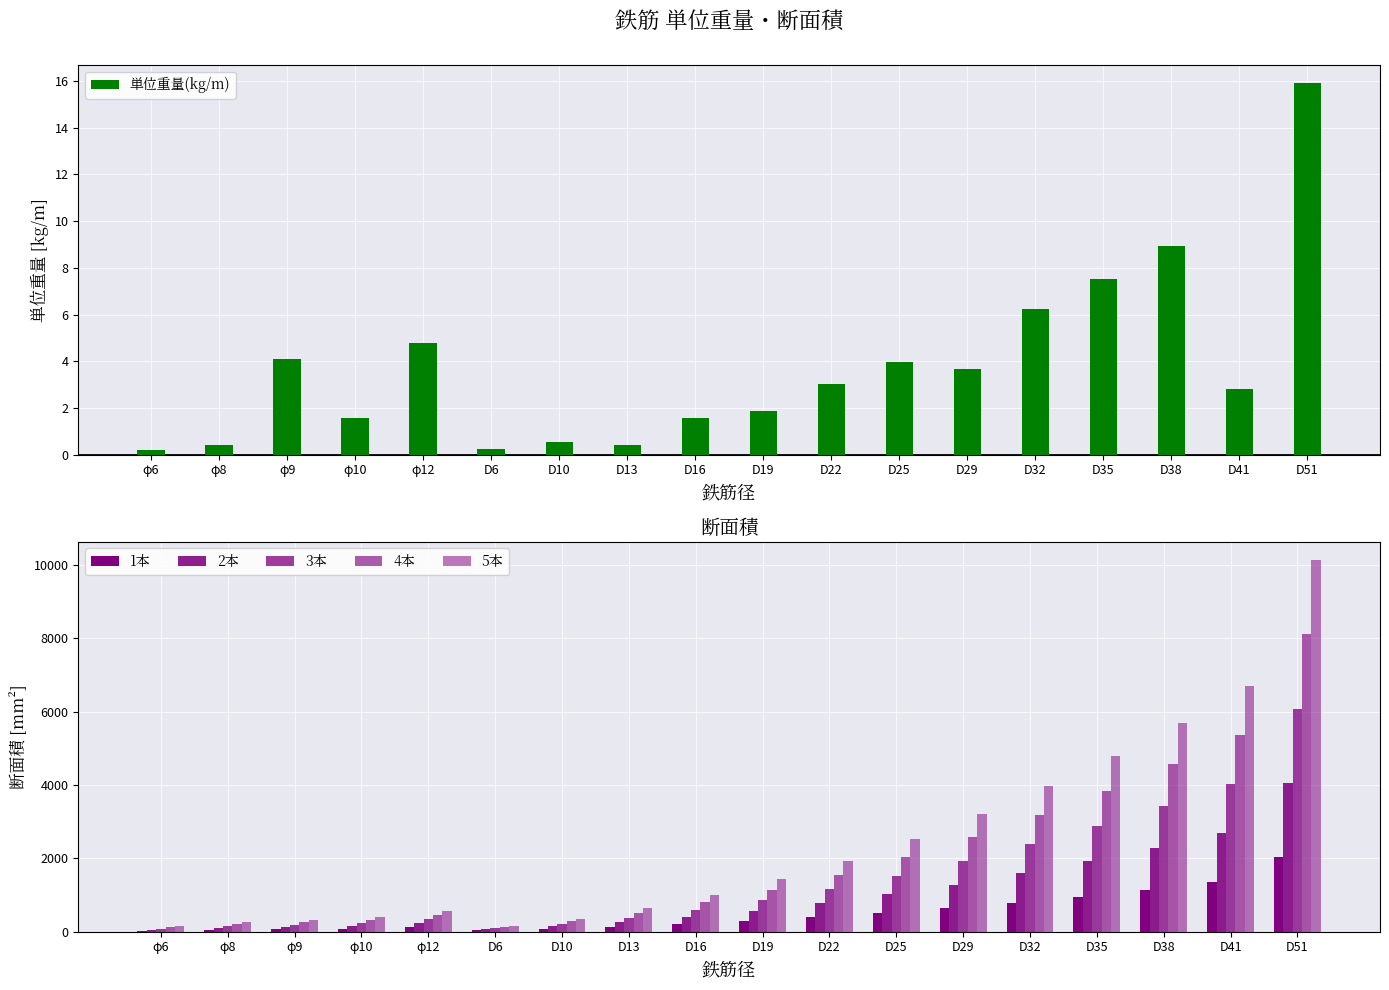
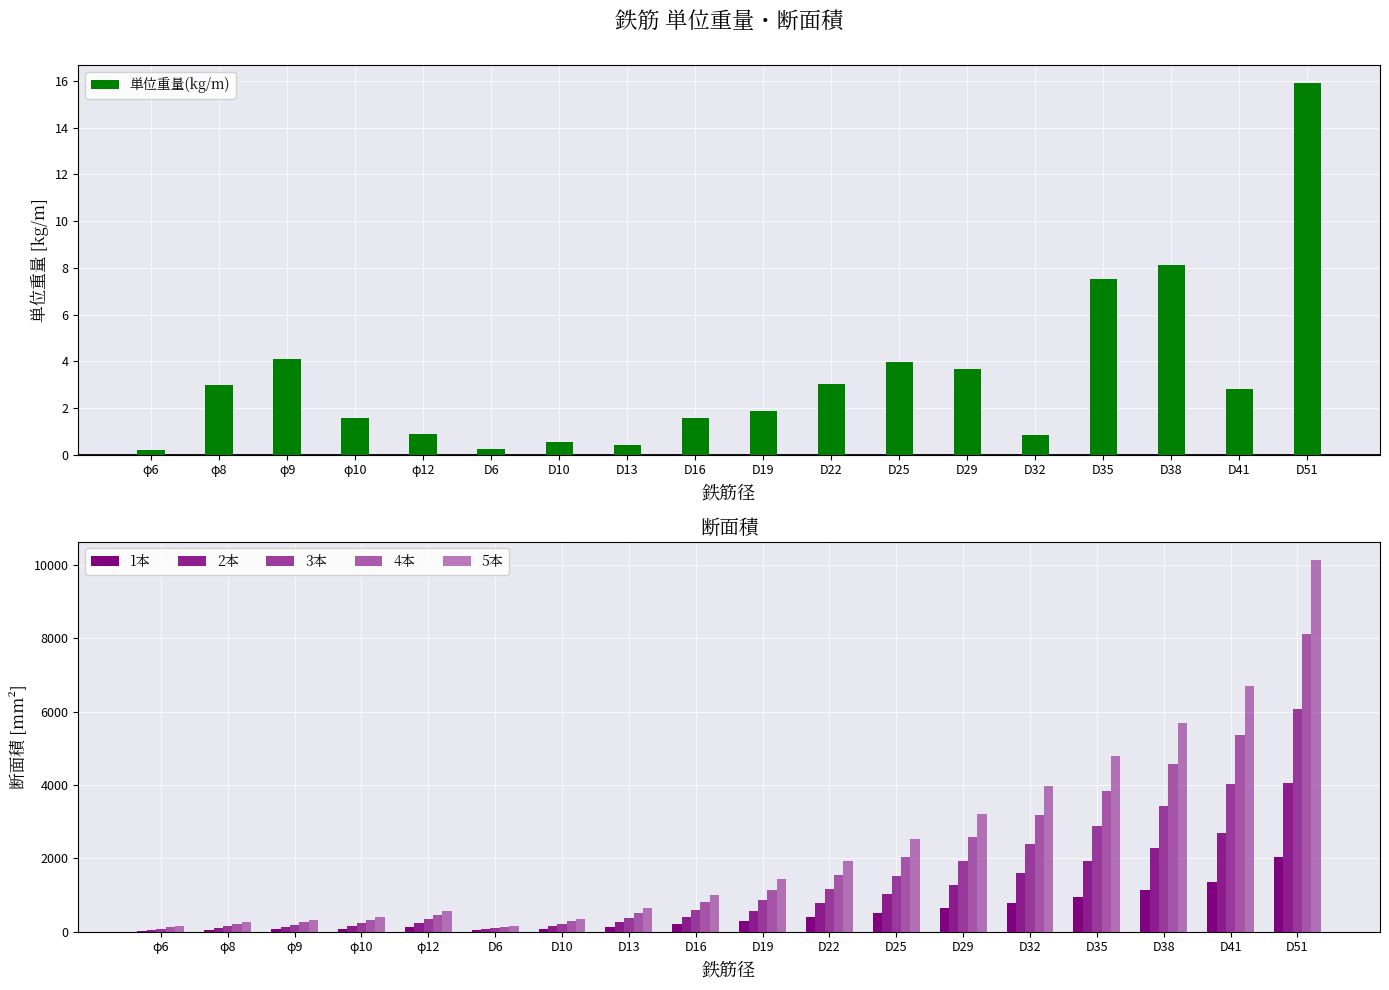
鉄筋 単位重量・断面積, φ8: 0.4 -> 3.0
鉄筋 単位重量・断面積, φ12: 4.8 -> 0.9
鉄筋 単位重量・断面積, D32: 6.2 -> 0.8
鉄筋 単位重量・断面積, D38: 9.0 -> 8.1
